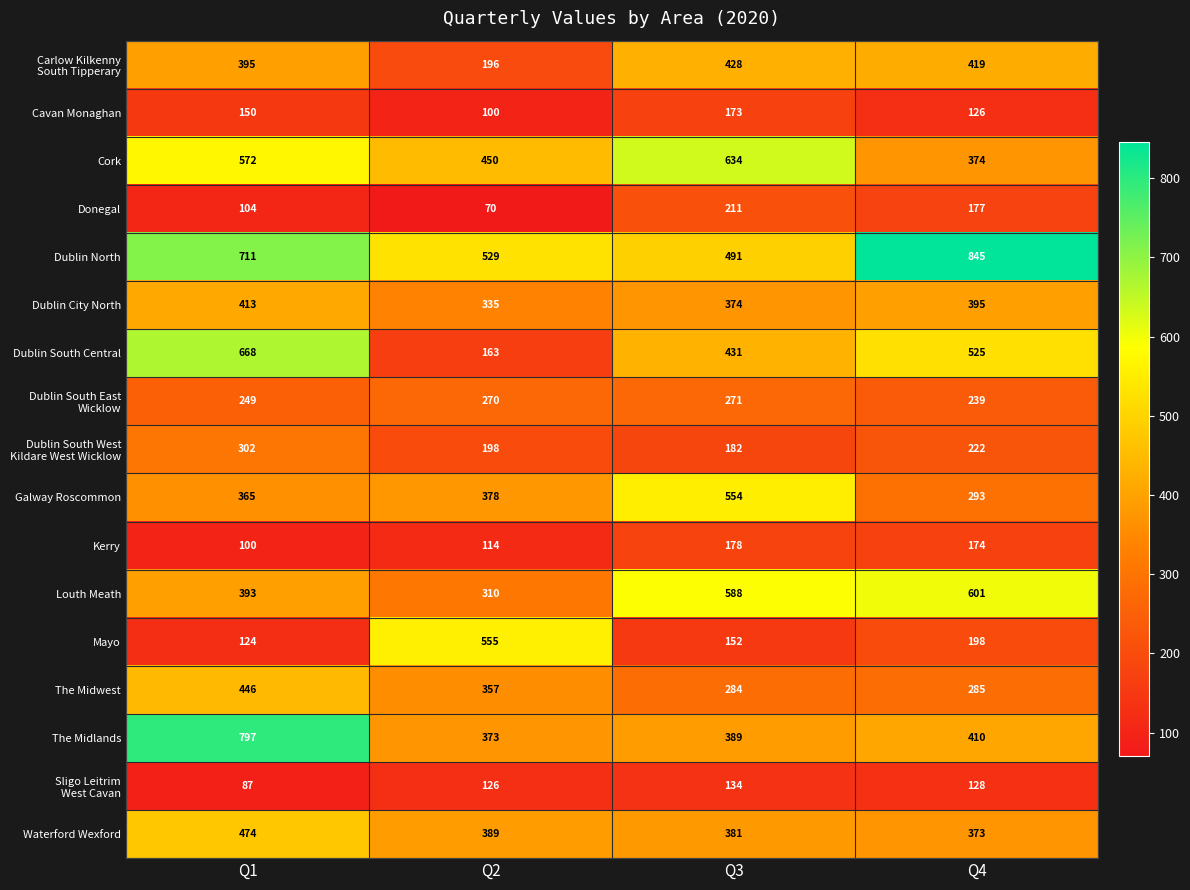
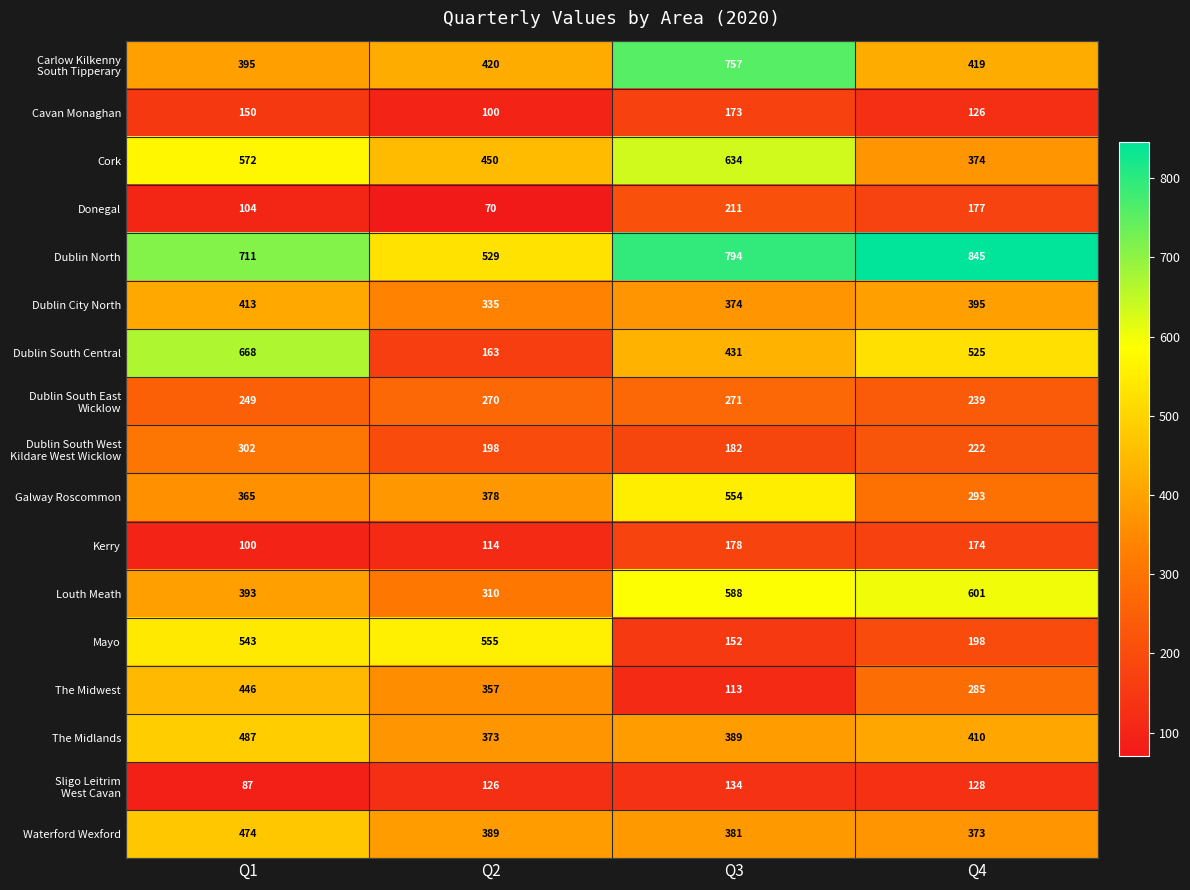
Carlow Kilkenny South Tipperary, Q2: 196 -> 420
Carlow Kilkenny South Tipperary, Q3: 428 -> 757
Dublin North, Q3: 491 -> 794
Mayo, Q1: 124 -> 543
The Midwest, Q3: 284 -> 113
The Midlands, Q1: 797 -> 487
